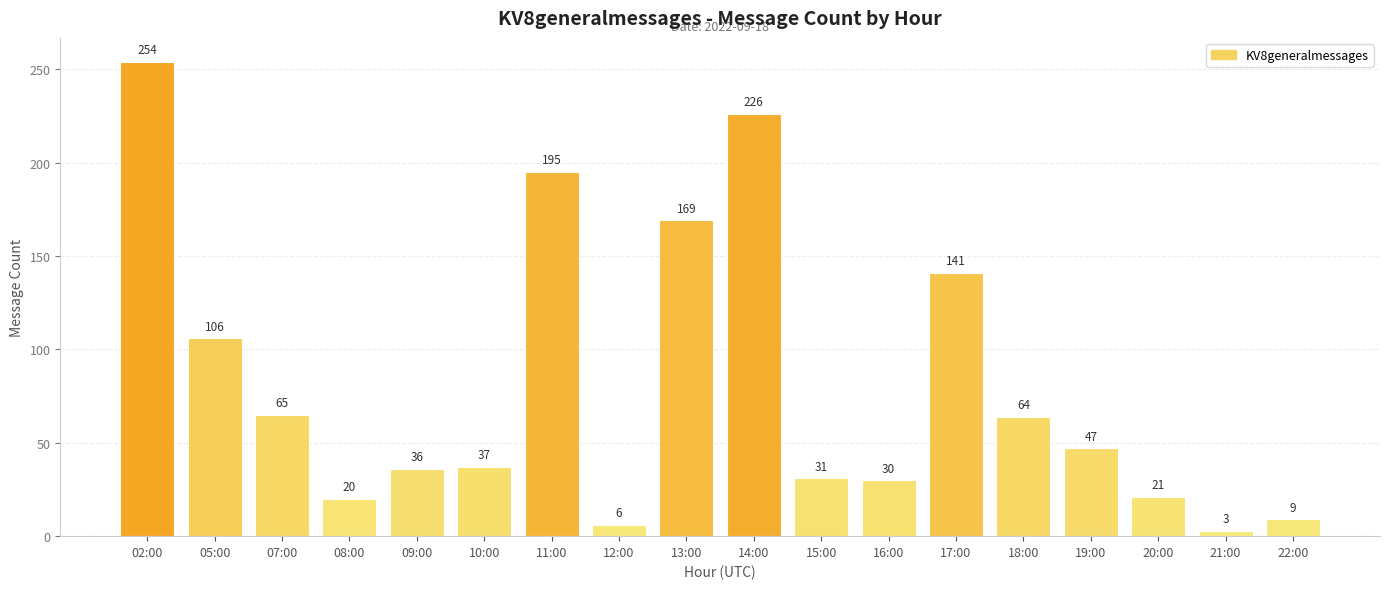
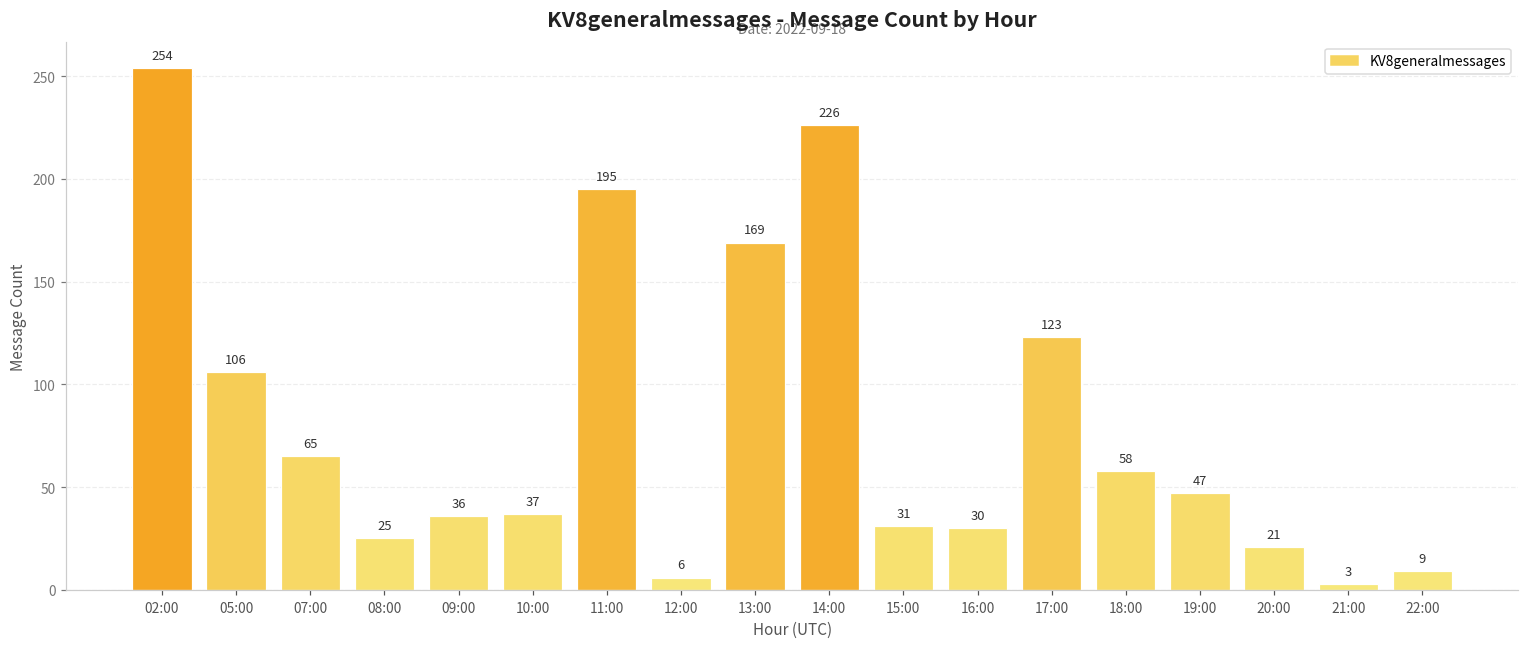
08:00: 20 -> 25
17:00: 141 -> 123
18:00: 64 -> 58
